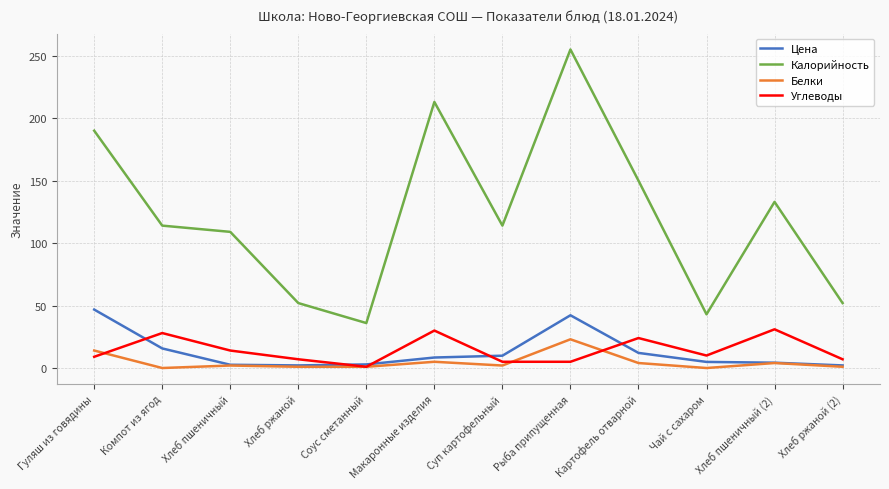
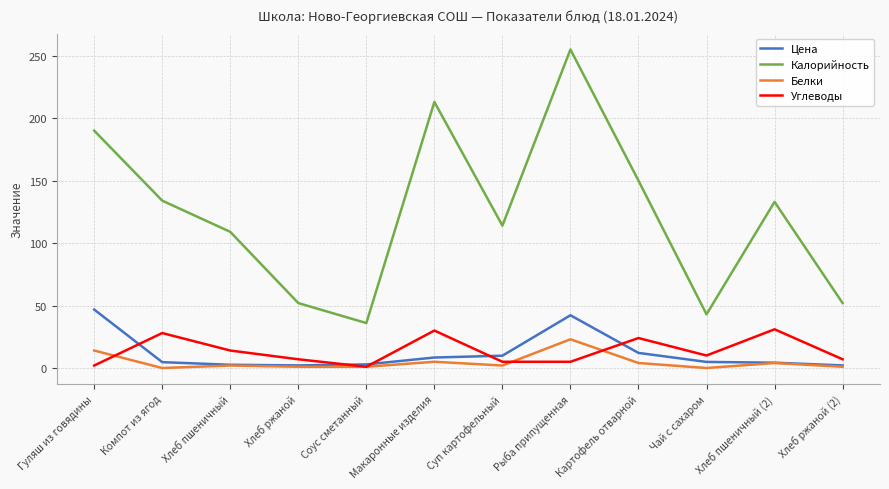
Углеводы, Гуляш из говядины: 9 -> 2
Цена, Компот из ягод: 16 -> 5
Калорийность, Компот из ягод: 114 -> 134
